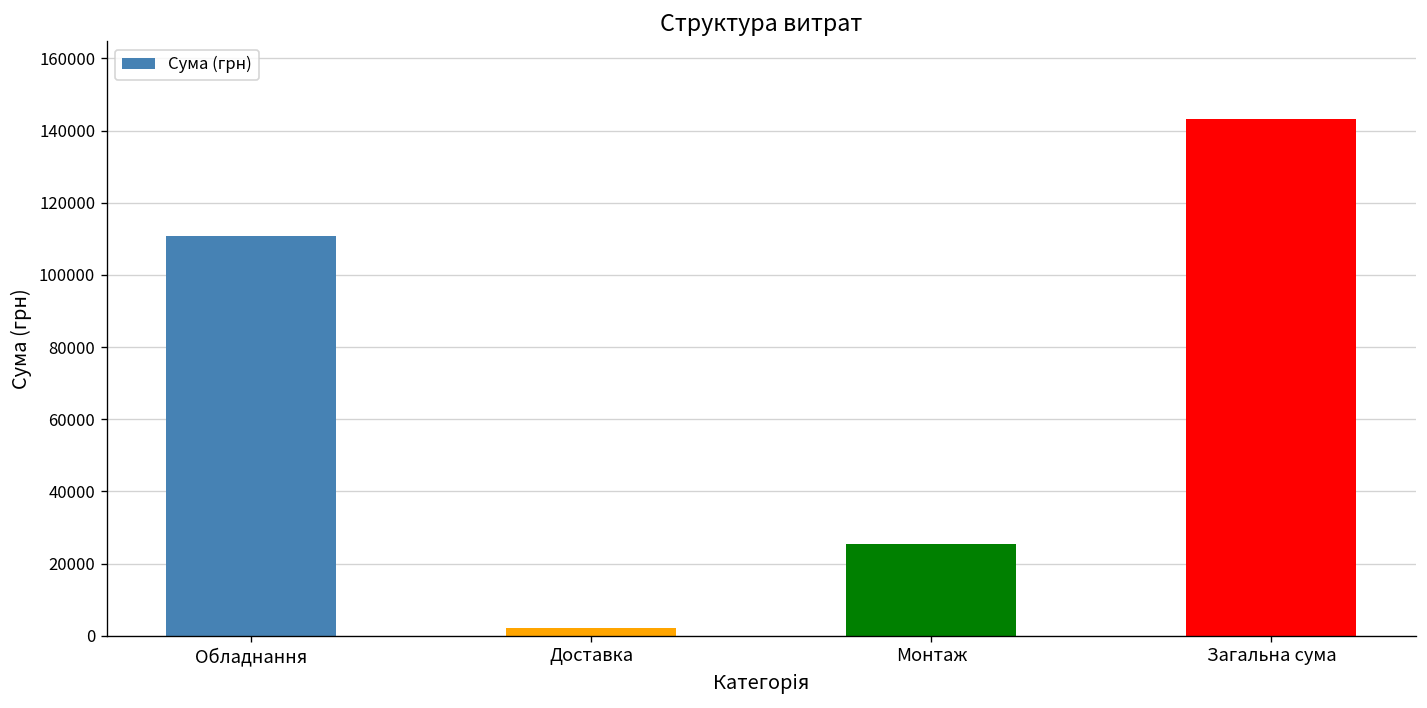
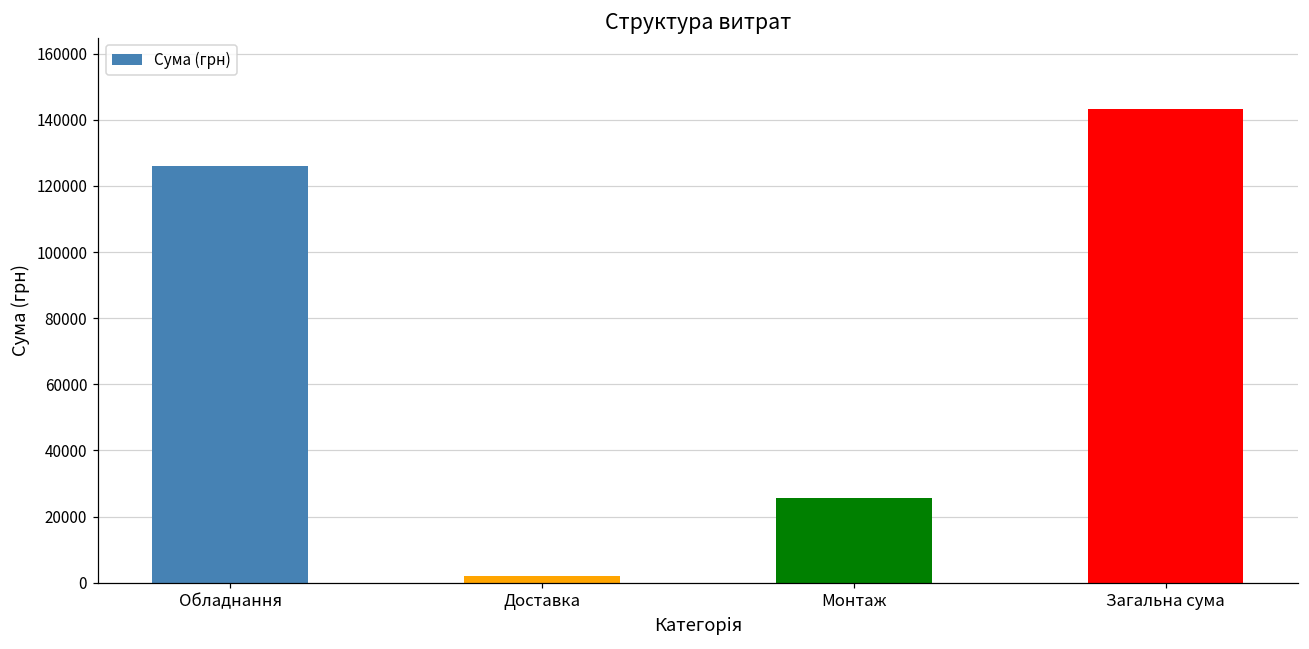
Обладнання: 111000 -> 126000
